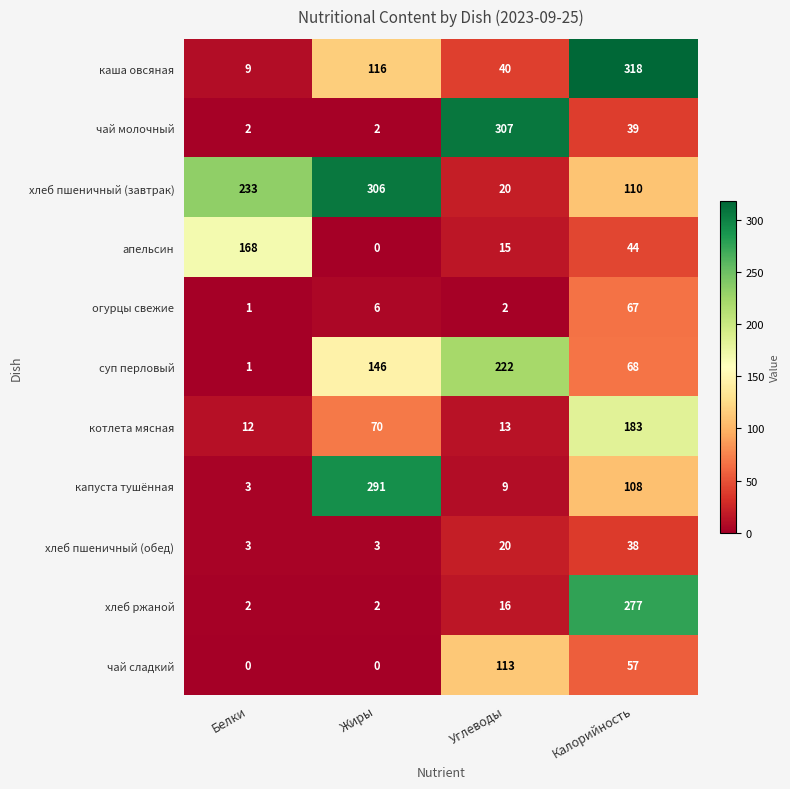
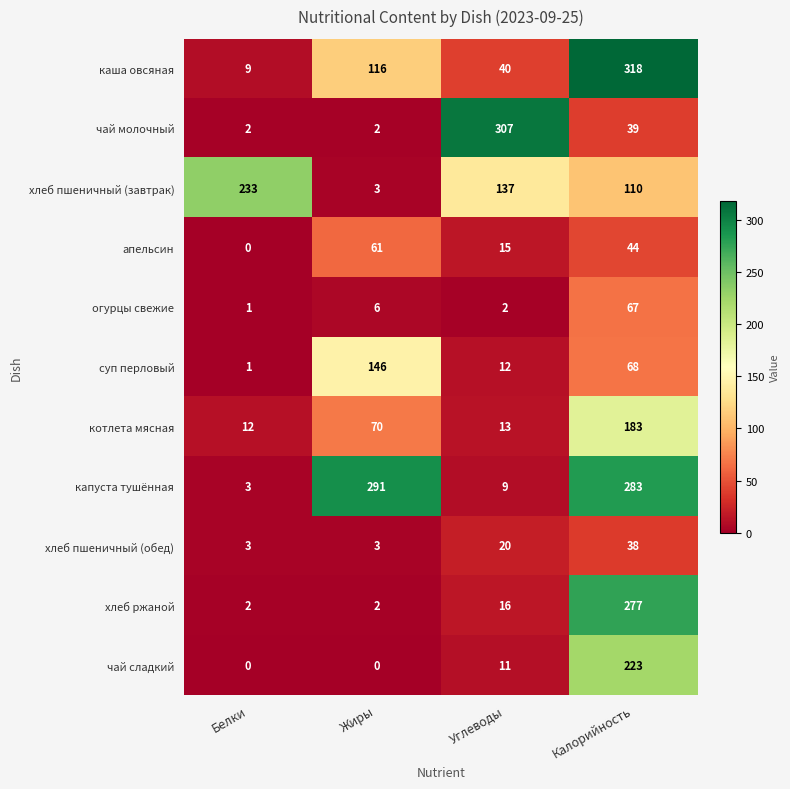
хлеб пшеничный (завтрак), Жиры: 306 -> 3
хлеб пшеничный (завтрак), Углеводы: 20 -> 137
апельсин, Белки: 168 -> 0
апельсин, Жиры: 0 -> 61
суп перловый, Углеводы: 222 -> 12
капуста тушённая, Калорийность: 108 -> 283
чай сладкий, Углеводы: 113 -> 11
чай сладкий, Калорийность: 57 -> 223
